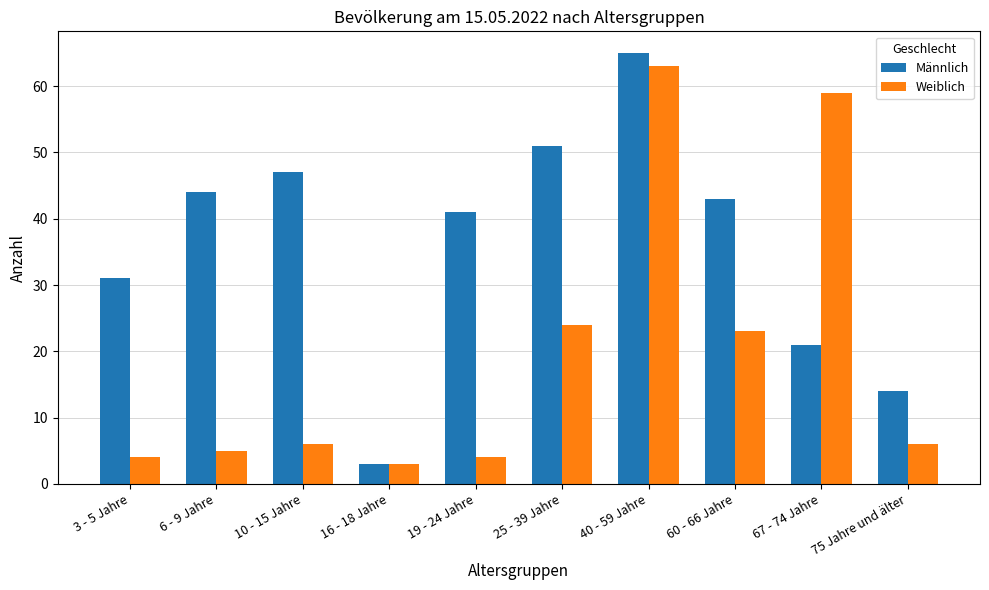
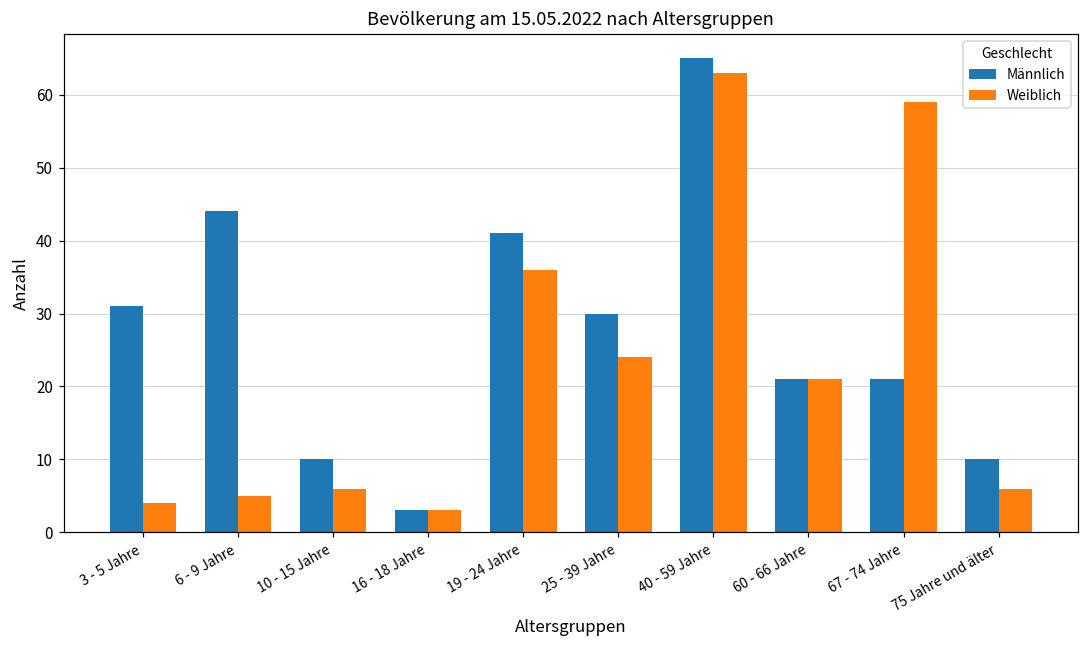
Männlich, 10 - 15 Jahre: 47 -> 10
Weiblich, 19 - 24 Jahre: 4 -> 36
Männlich, 25 - 39 Jahre: 51 -> 30
Männlich, 60 - 66 Jahre: 43 -> 21
Weiblich, 60 - 66 Jahre: 23 -> 21
Männlich, 75 Jahre und älter: 14 -> 10
